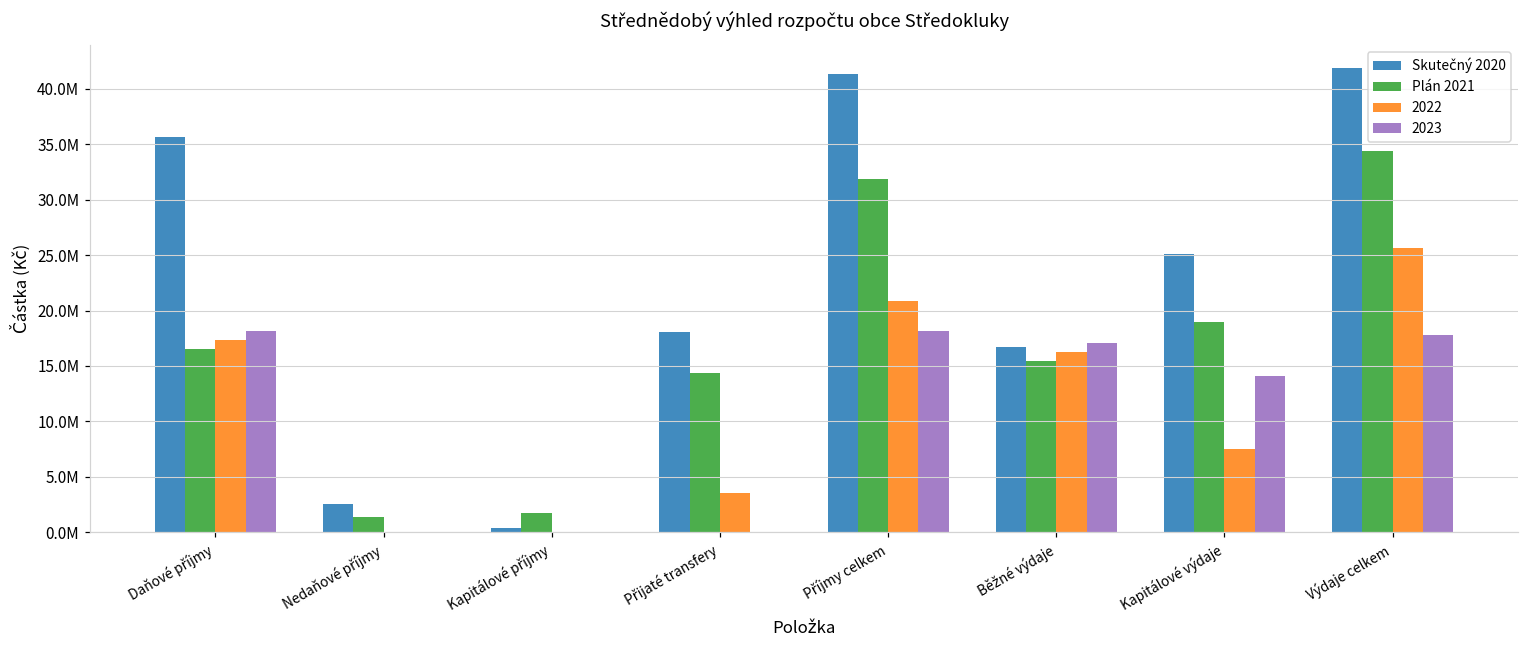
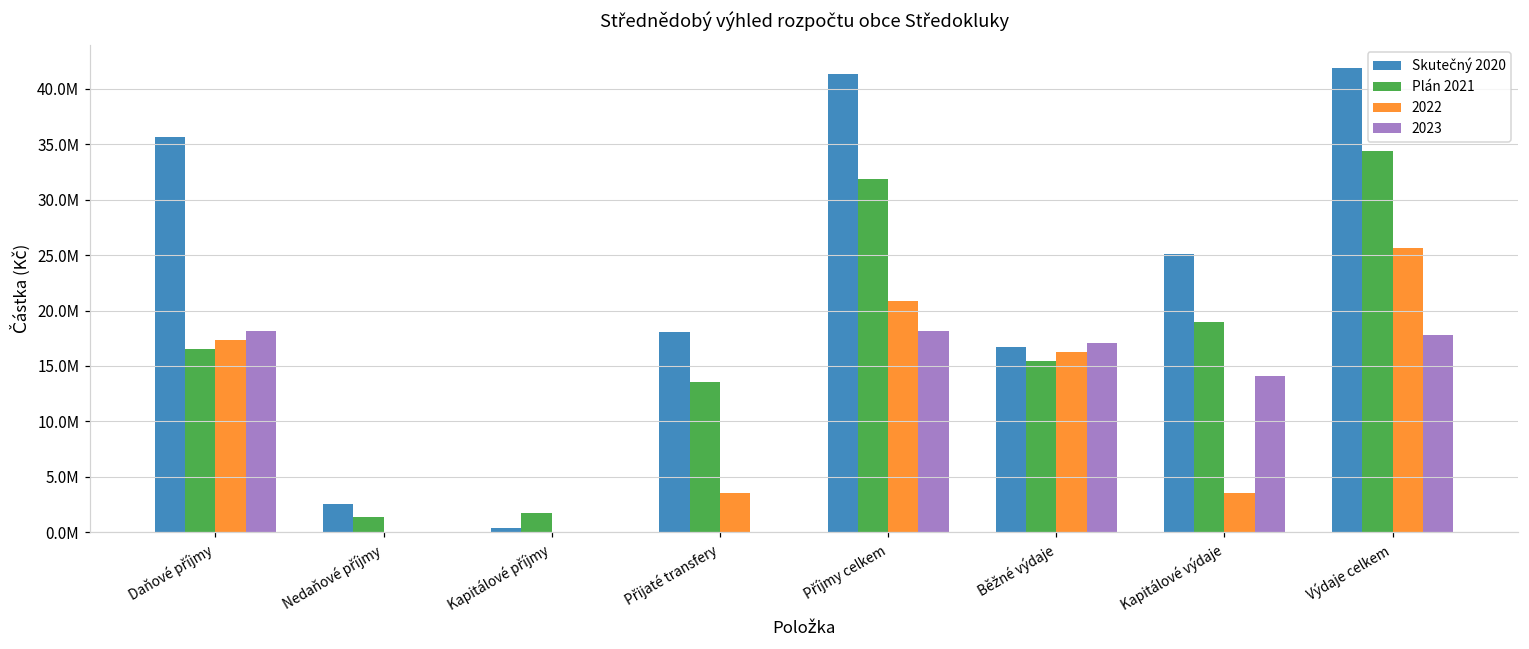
Plán 2021, Přijaté transfery: 14300000 -> 13500000
2022, Kapitálové výdaje: 7500000 -> 3500000
